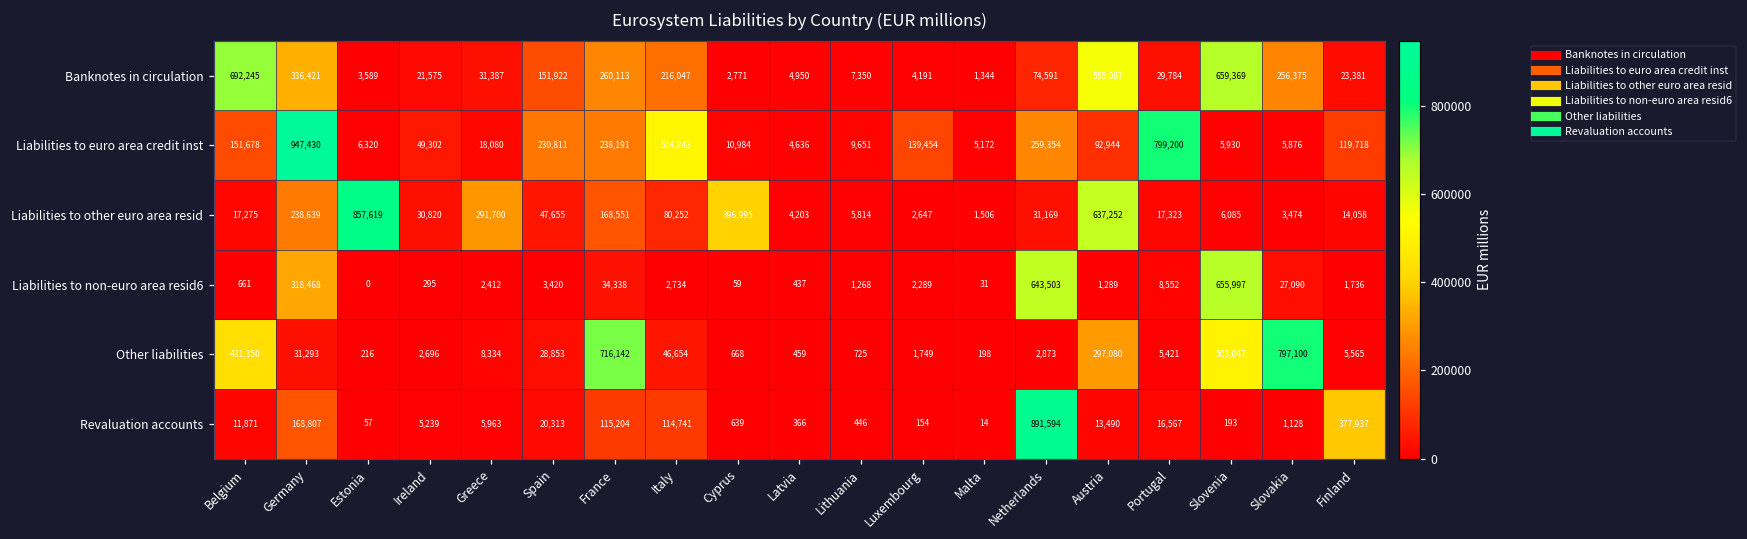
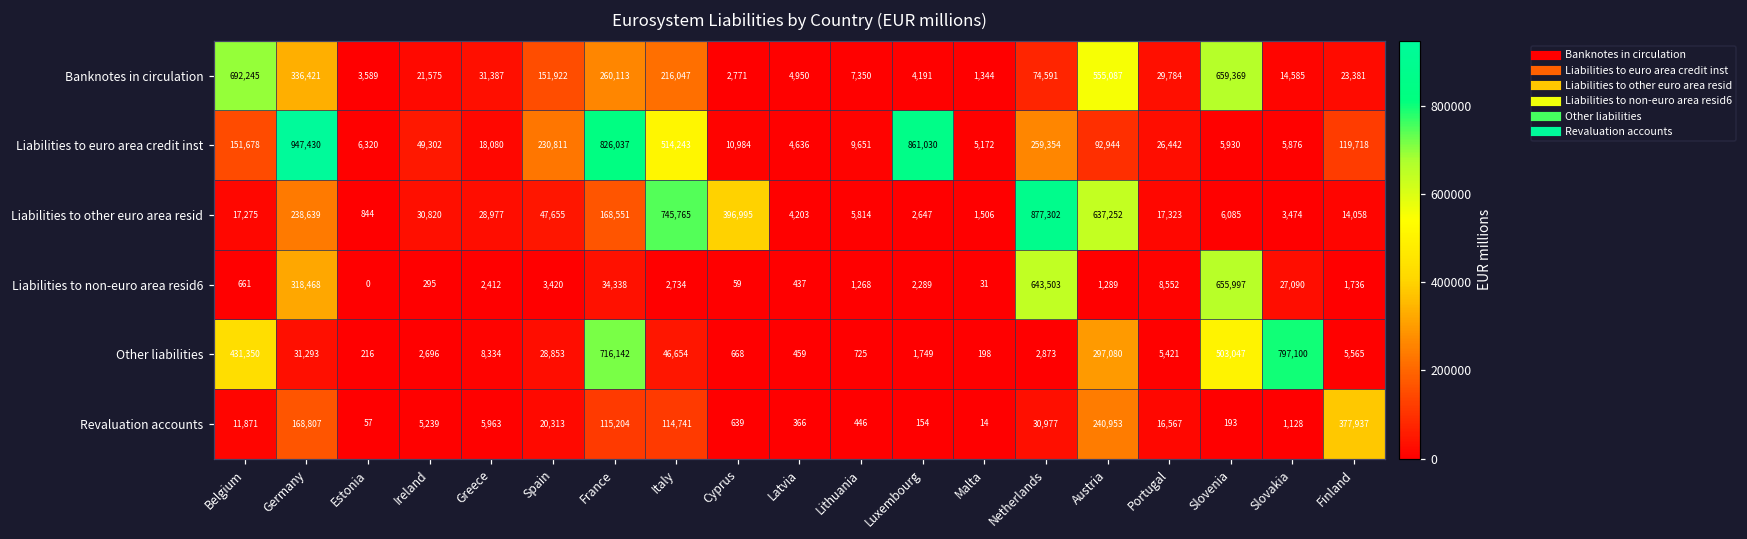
Banknotes in circulation, Slovakia: 256,375 -> 14,585
Liabilities to euro area credit inst, France: 238,191 -> 826,037
Liabilities to euro area credit inst, Luxembourg: 139,454 -> 861,030
Liabilities to euro area credit inst, Portugal: 799,200 -> 26,442
Liabilities to other euro area resid, Estonia: 857,619 -> 844
Liabilities to other euro area resid, Greece: 291,700 -> 28,977
Liabilities to other euro area resid, Italy: 80,252 -> 745,765
Liabilities to other euro area resid, Netherlands: 31,169 -> 877,302
Revaluation accounts, Netherlands: 891,594 -> 30,977
Revaluation accounts, Austria: 13,490 -> 240,953
